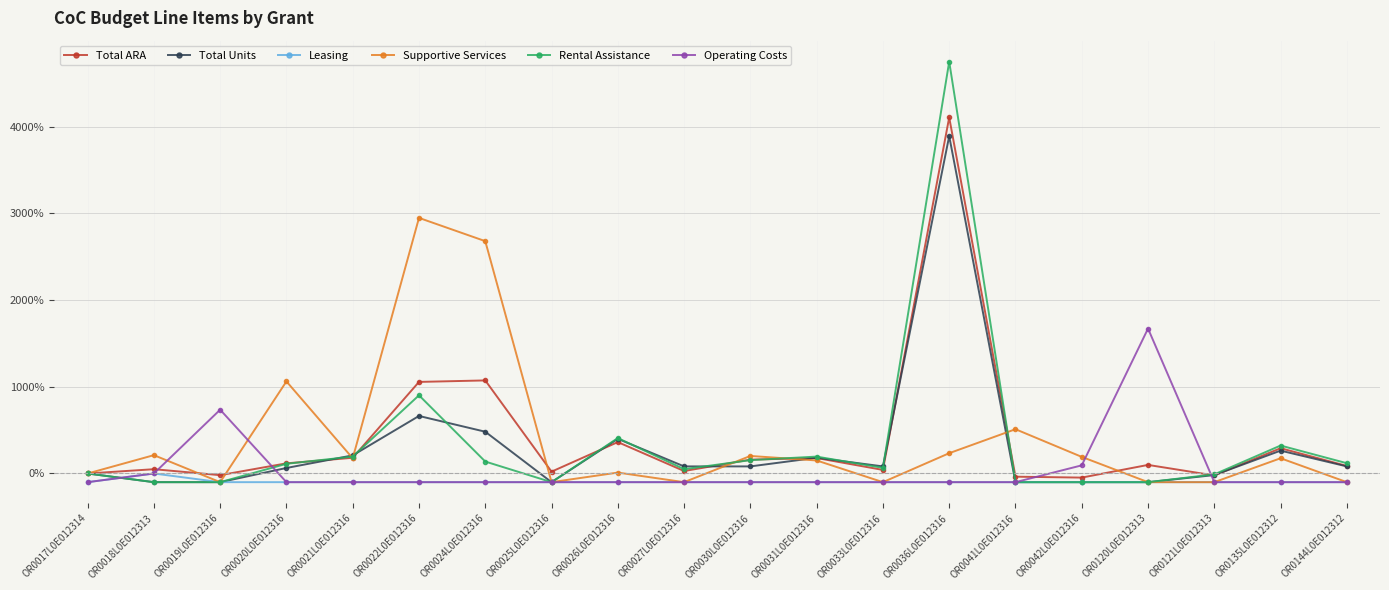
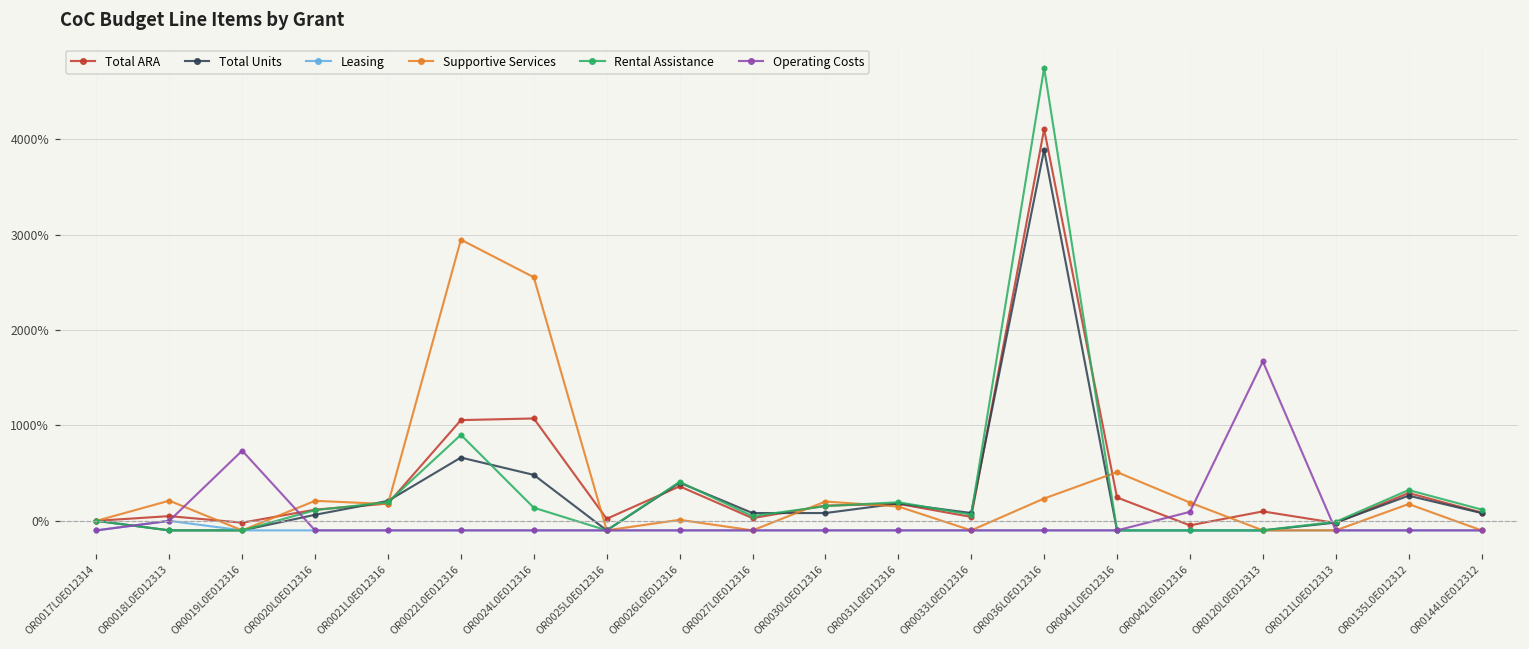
Supportive Services, OR0020L0E012316: 1100% -> 200%
Supportive Services, OR0024L0E012316: 2700% -> 2600%
Total ARA, OR0041L0E012316: 0% -> 200%
